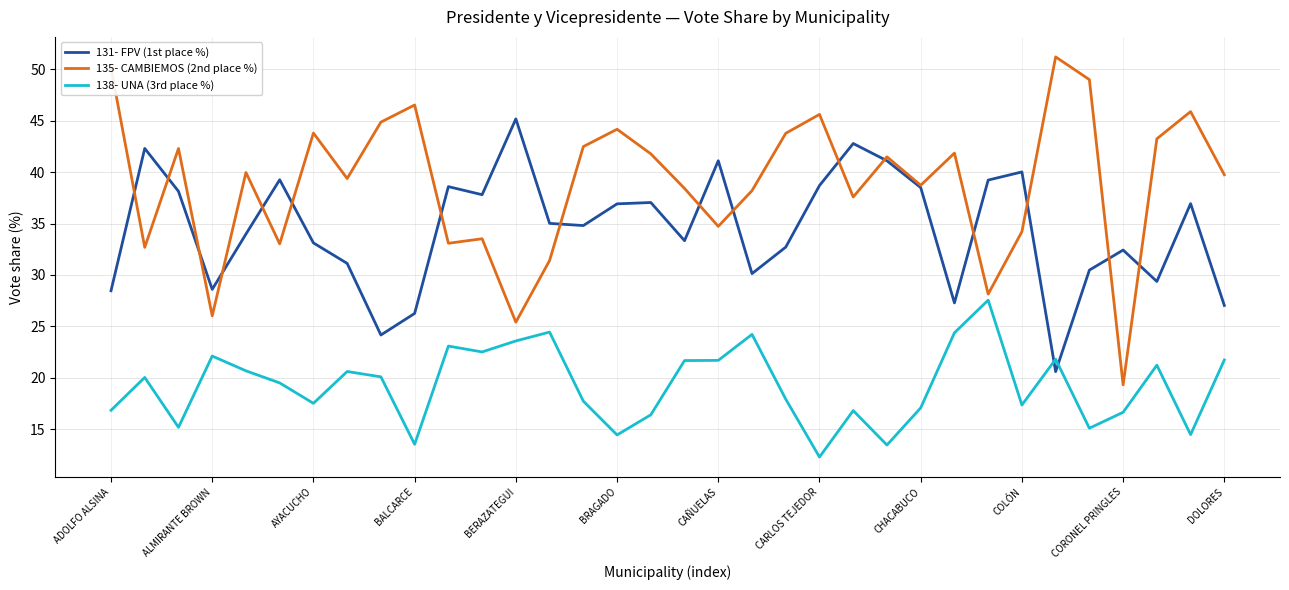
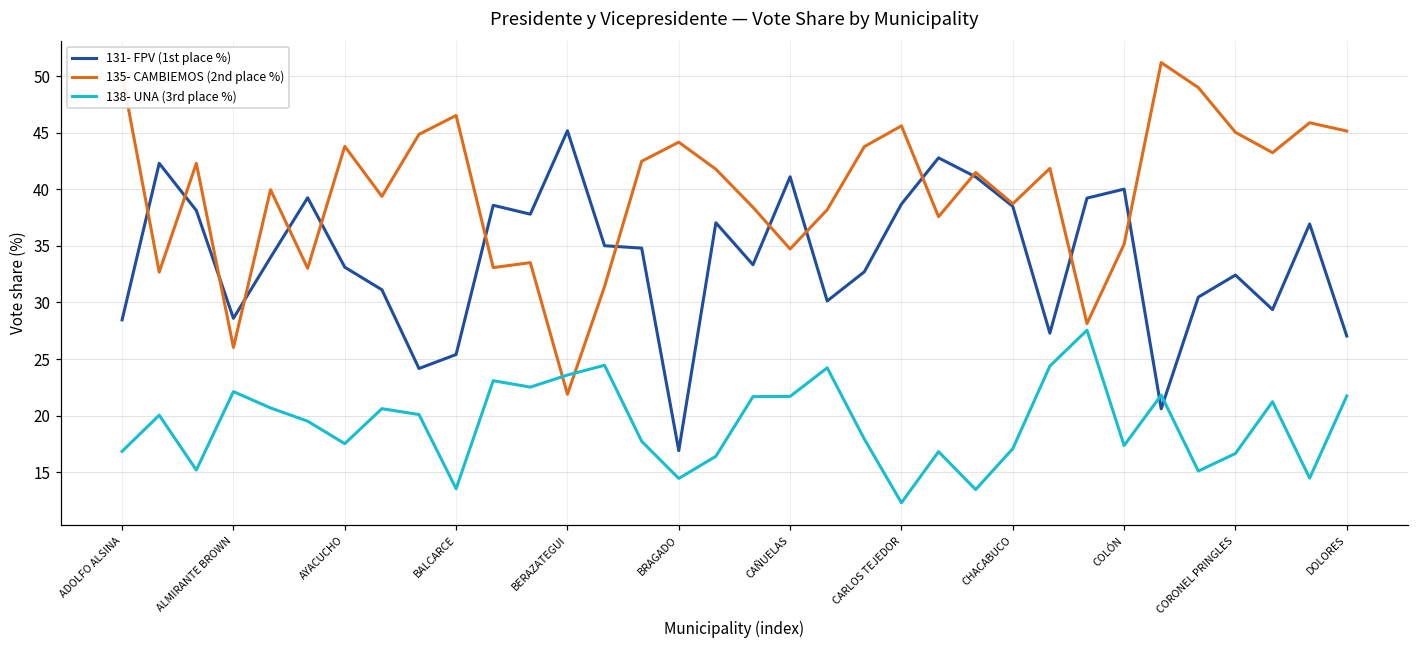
131- FPV (1st place %), BALCARCE: 26.3 -> 25.4
135- CAMBIEMOS (2nd place %), BERAZATEGUI: 25.4 -> 21.9
131- FPV (1st place %), BRAGADO: 36.9 -> 16.9
135- CAMBIEMOS (2nd place %), COLÓN: 34.2 -> 35.1
135- CAMBIEMOS (2nd place %), CORONEL PRINGLES: 19.3 -> 45.0
135- CAMBIEMOS (2nd place %), DOLORES: 39.7 -> 45.1
